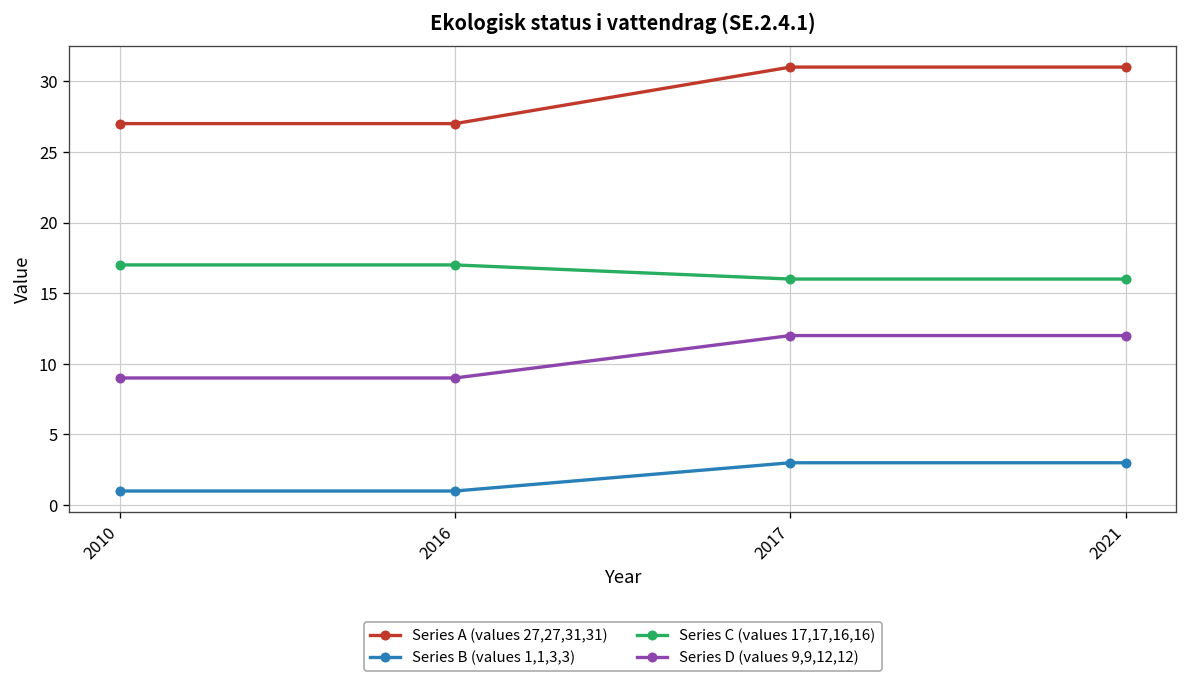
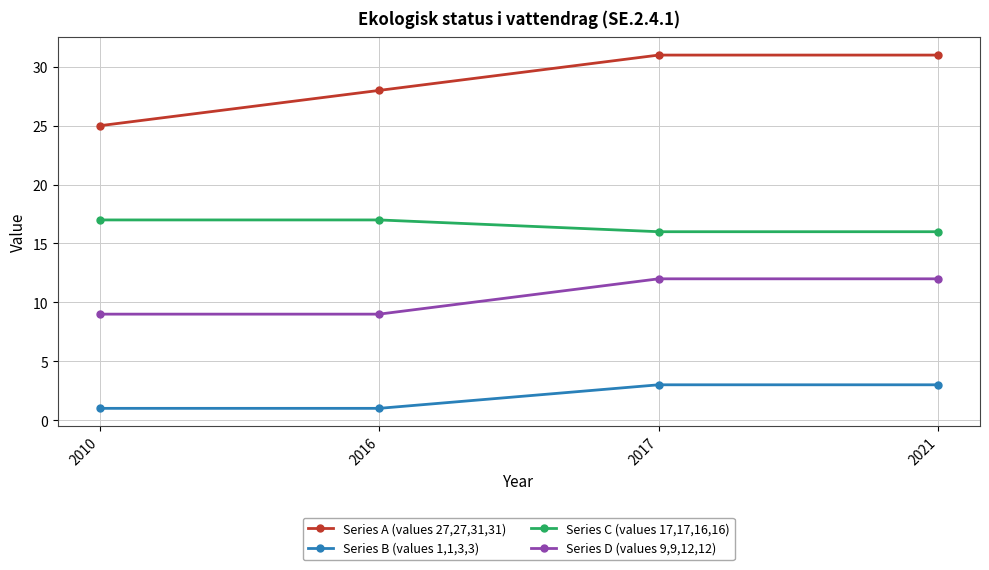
Series A (values 27,27,31,31), 2010: 27 -> 25
Series A (values 27,27,31,31), 2016: 27 -> 28
